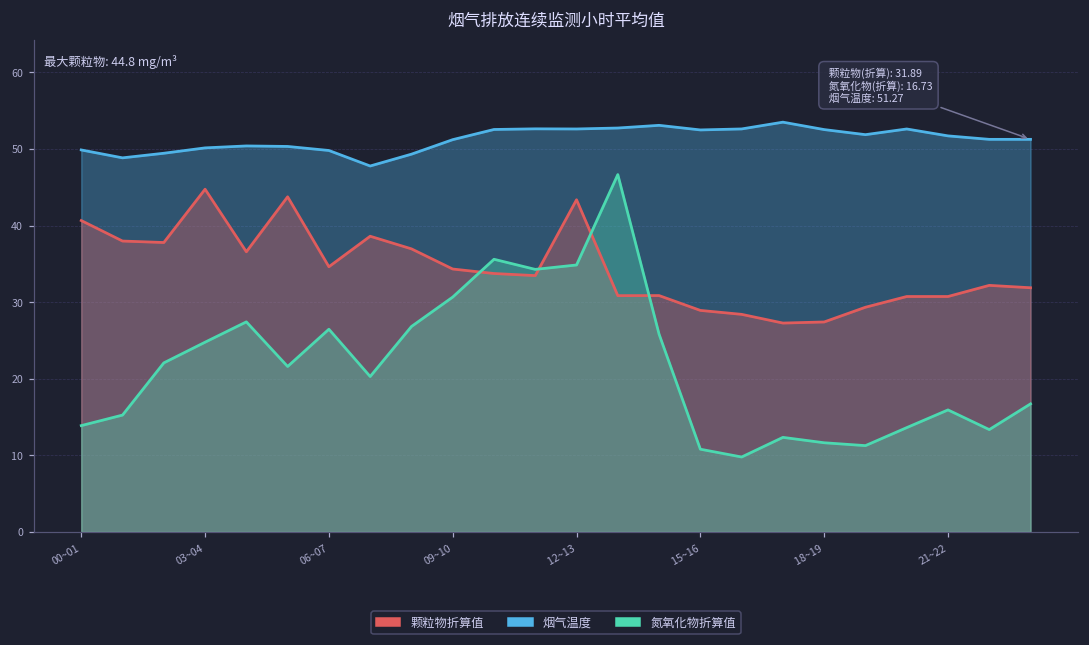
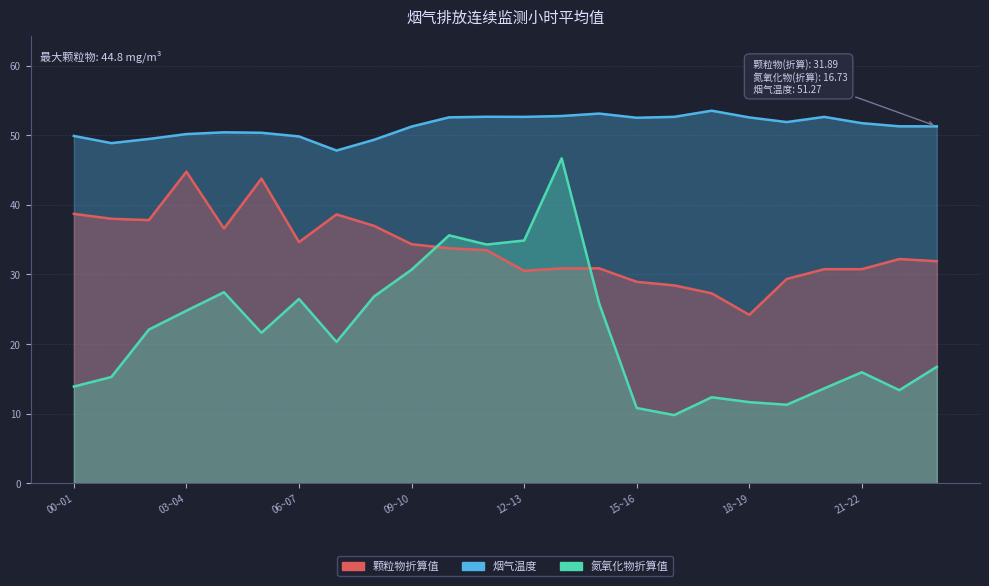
颗粒物折算值, 00~01: 41 -> 39
颗粒物折算值, 12~13: 43 -> 31
颗粒物折算值, 18~19: 27 -> 24
